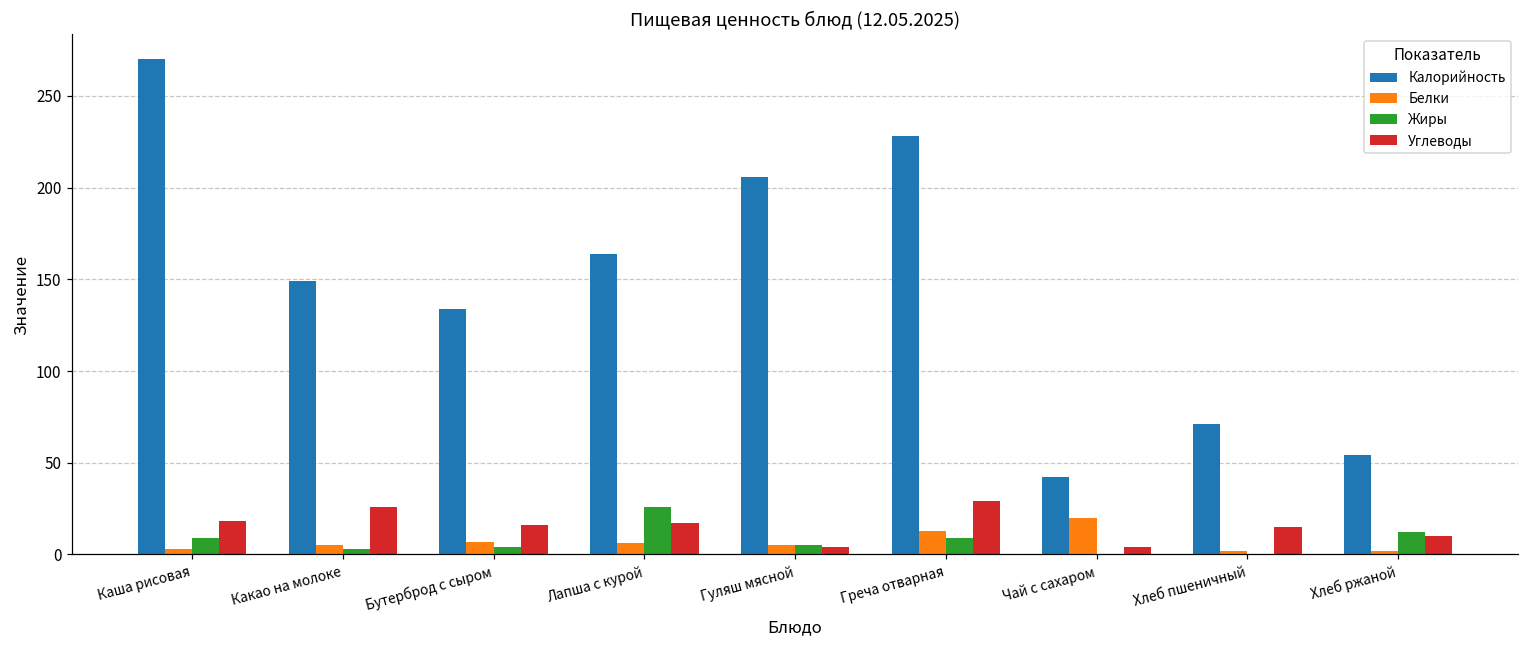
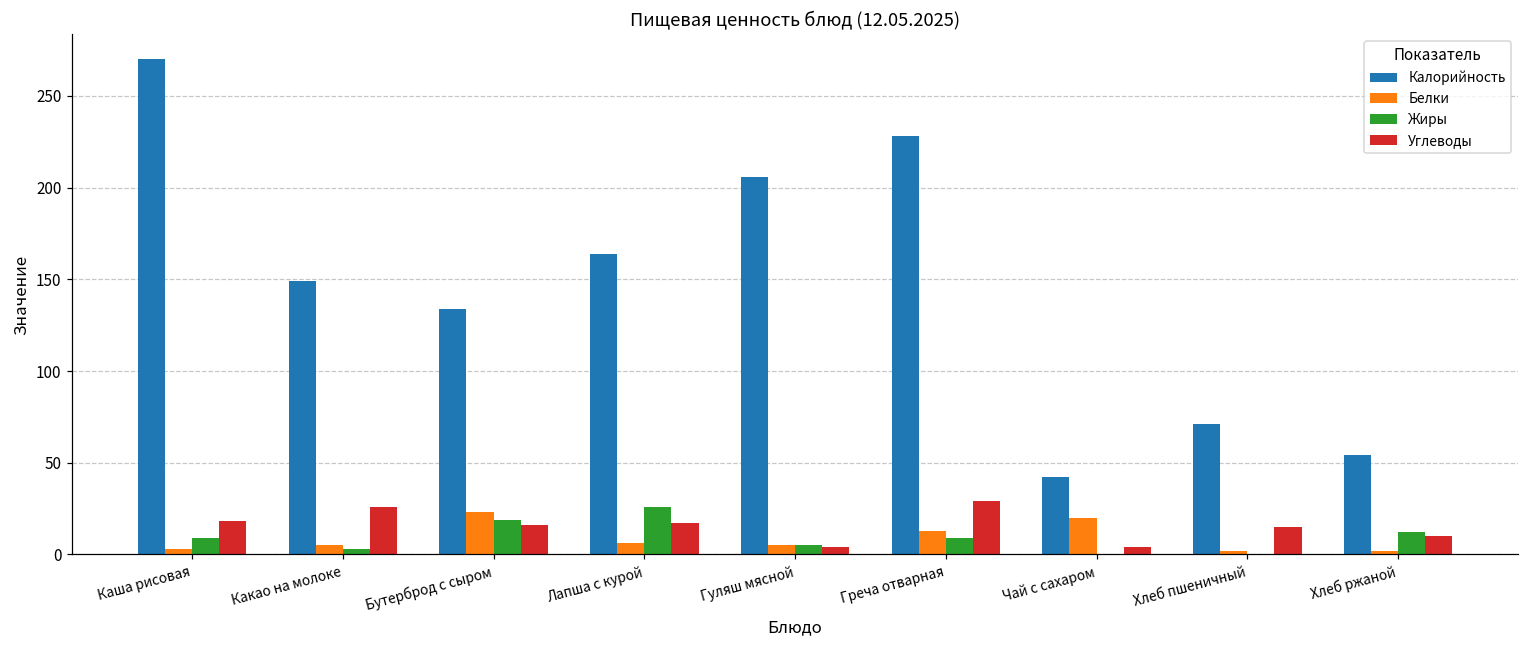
Белки, Бутерброд с сыром: 7 -> 23
Жиры, Бутерброд с сыром: 4 -> 19
